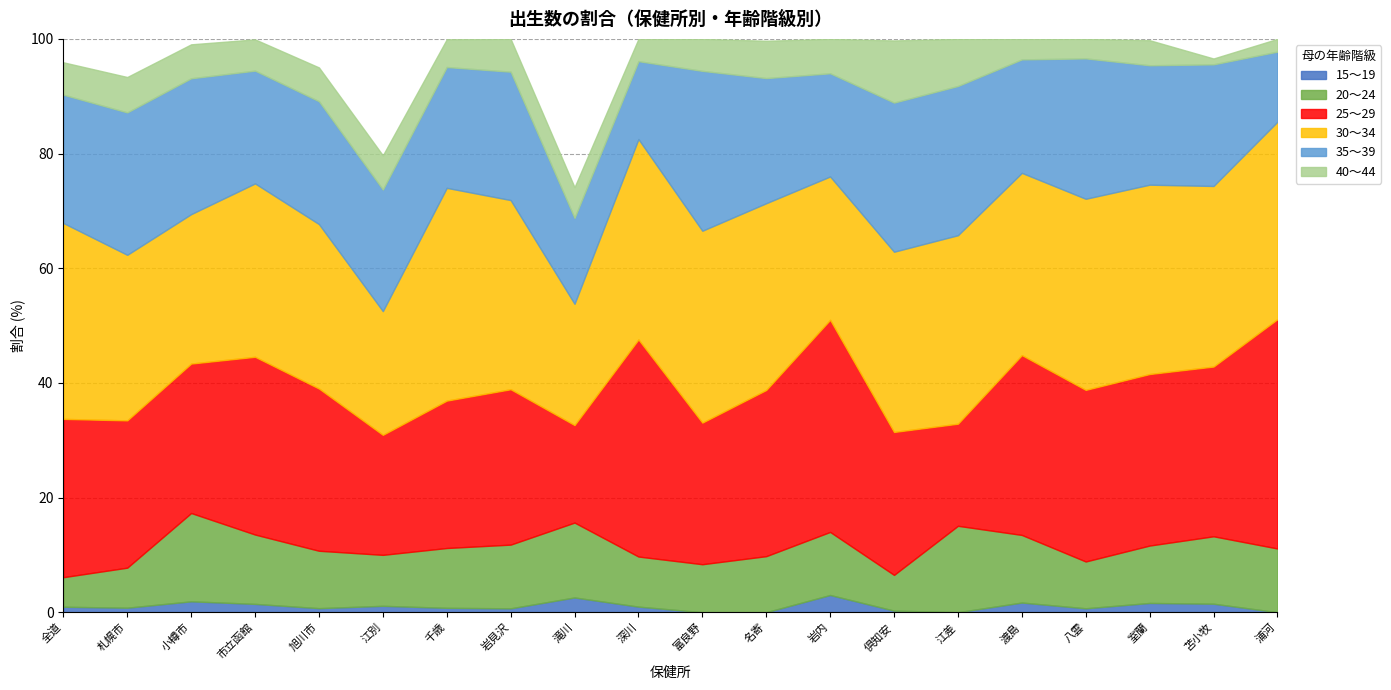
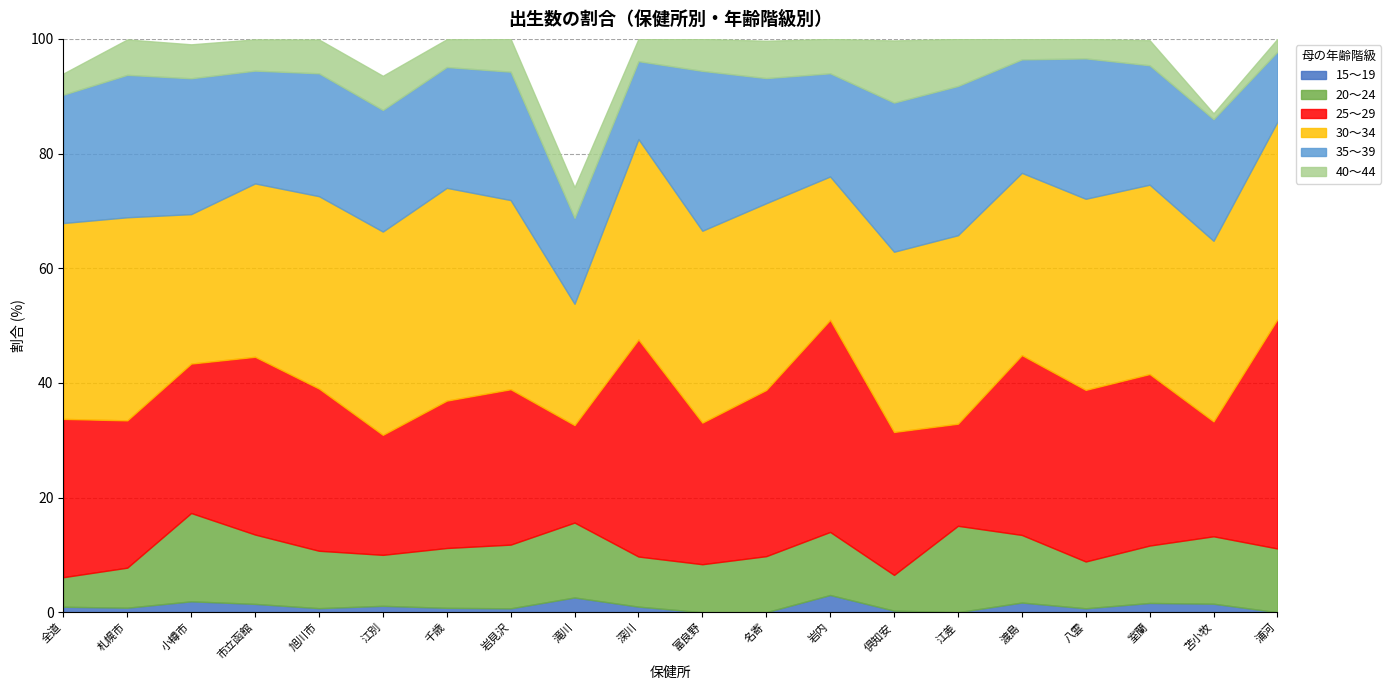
40～44, 全道: 6 -> 4
30～34, 札幌市: 29 -> 35
30～34, 旭川市: 29 -> 34
30～34, 江別: 22 -> 35
25～29, 苫小牧: 30 -> 20
